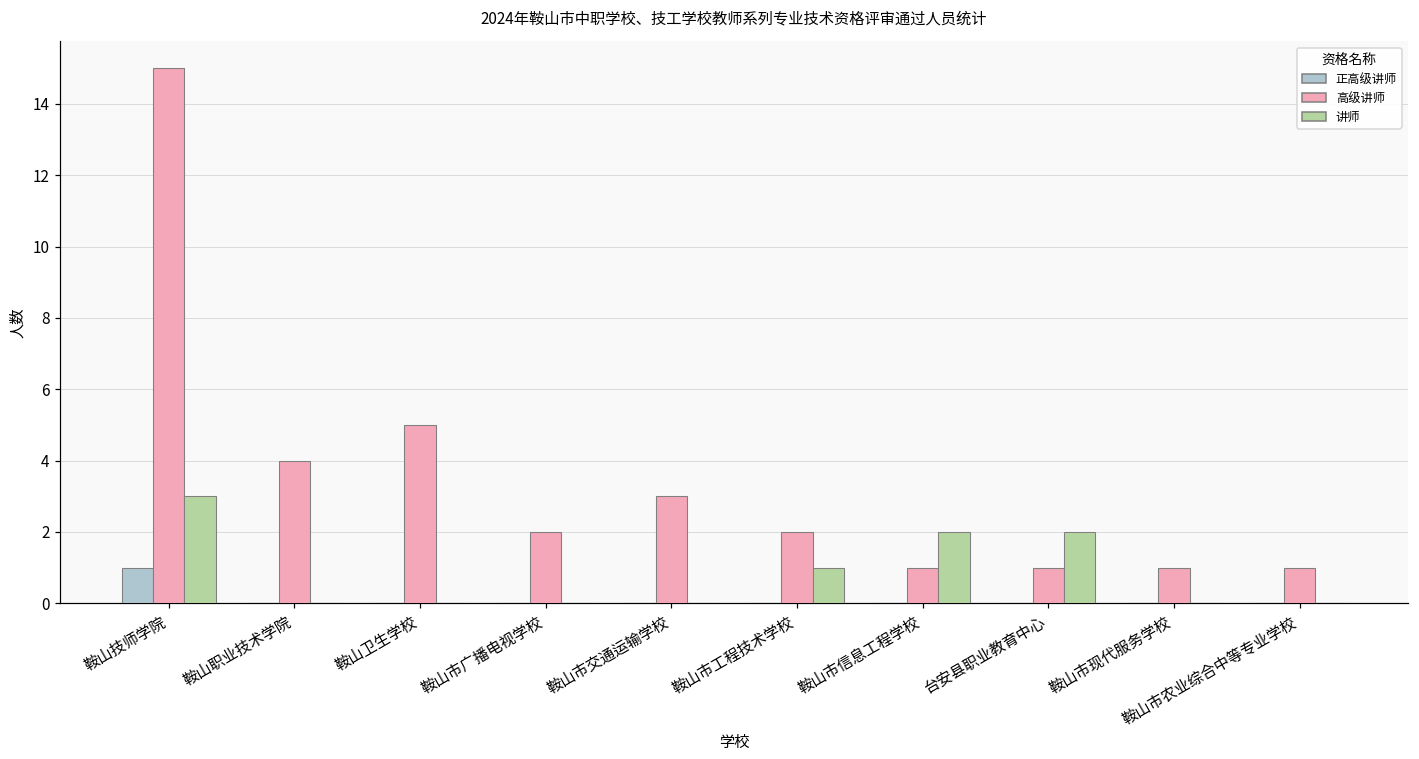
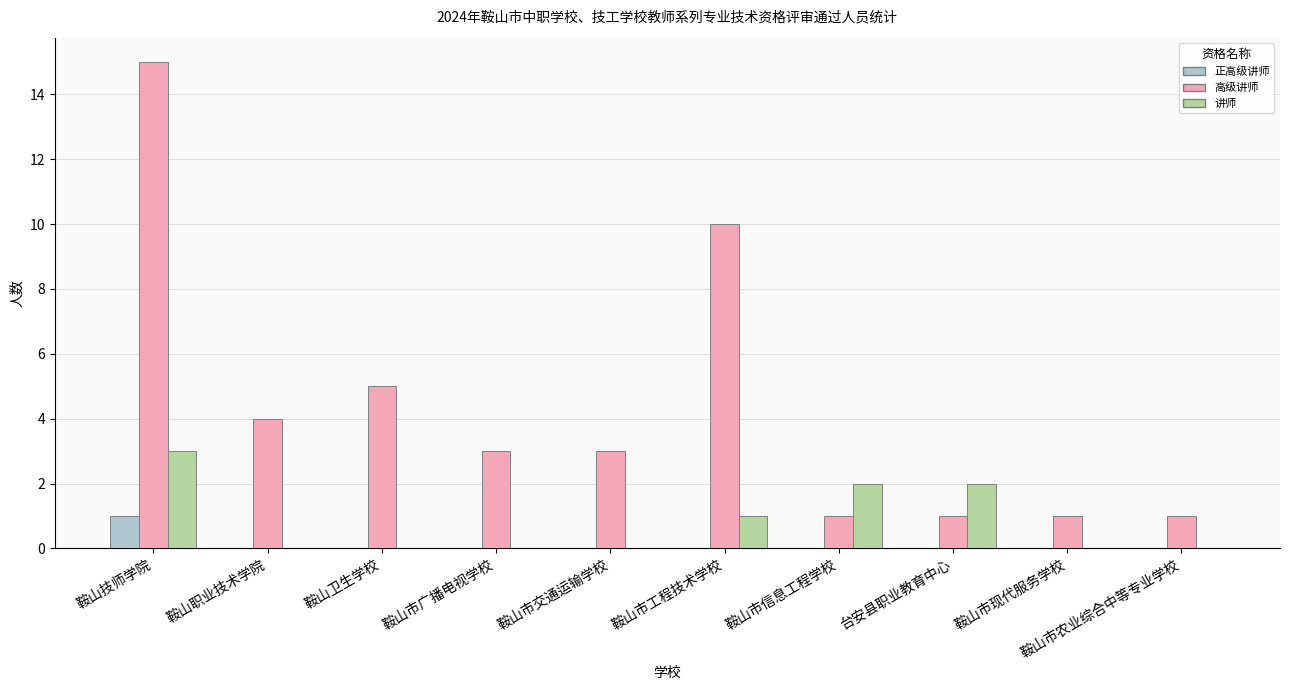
高级讲师, 鞍山市广播电视学校: 2 -> 3
高级讲师, 鞍山市工程技术学校: 2 -> 10
